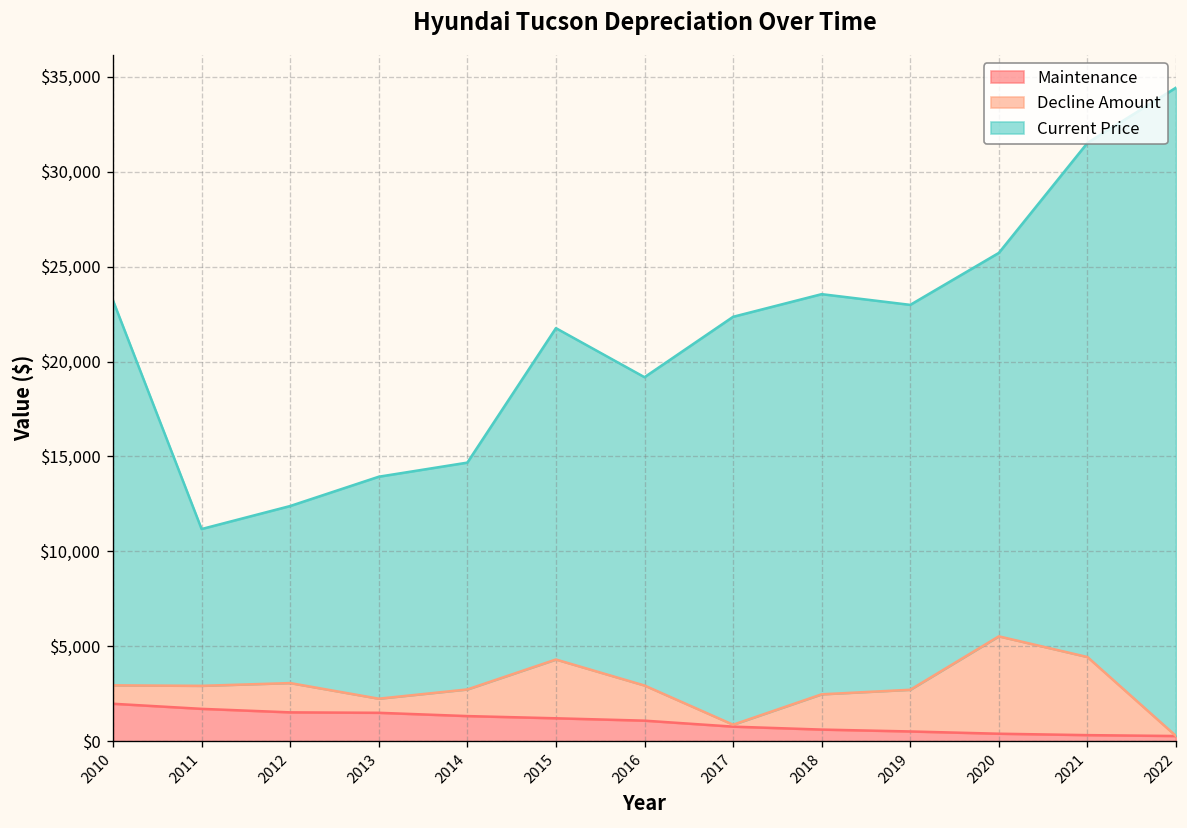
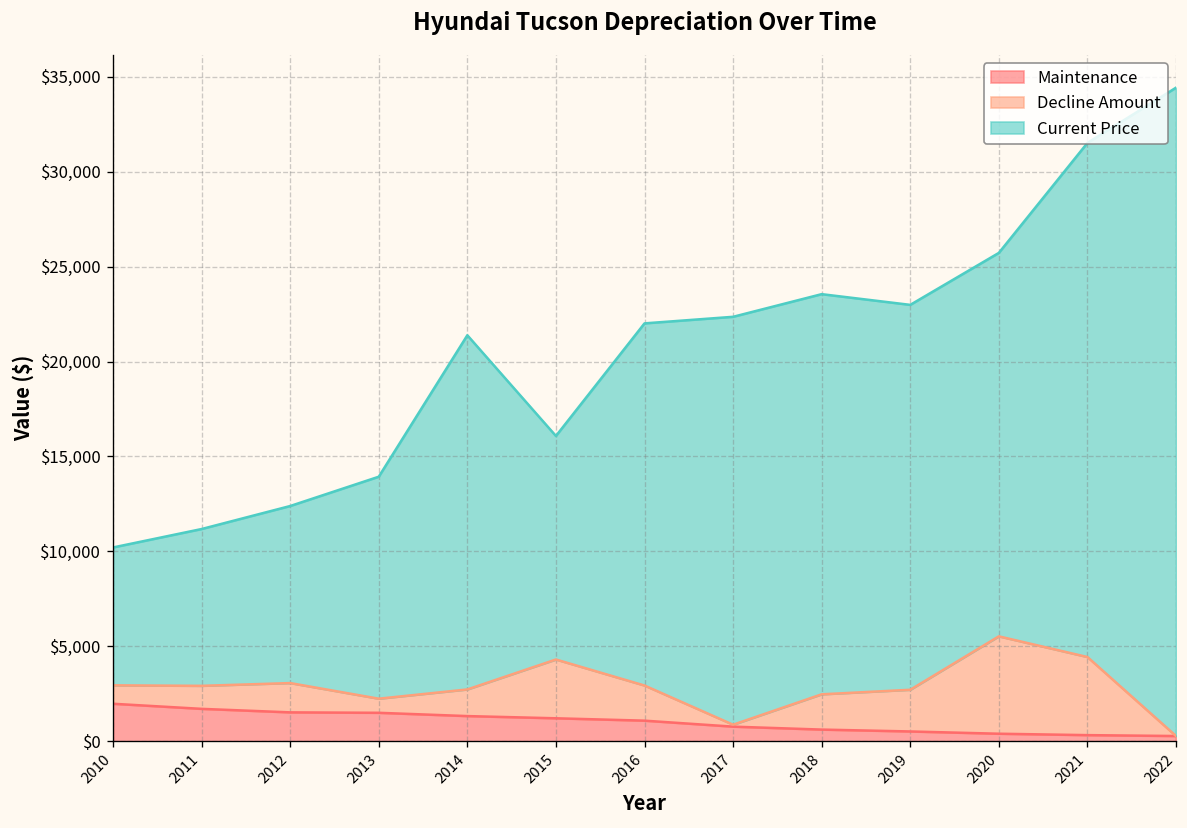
Current Price, 2010: $23,200 -> $10,200
Current Price, 2014: $14,700 -> $21,400
Current Price, 2015: $21,800 -> $16,100
Current Price, 2016: $19,200 -> $22,000
